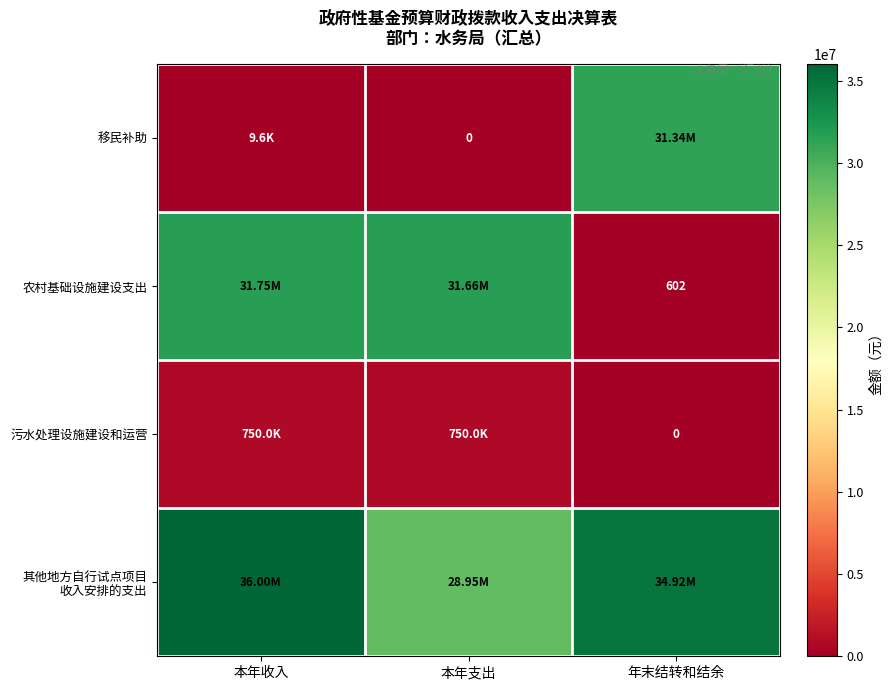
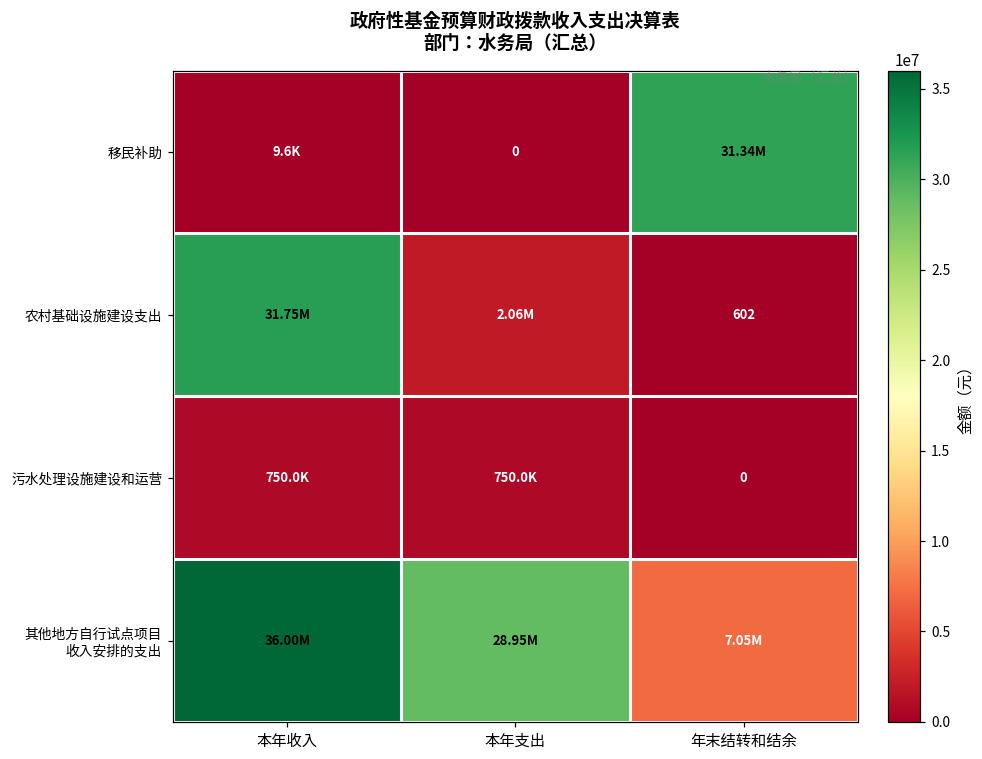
农村基础设施建设支出, 本年支出: 31.66M -> 2.06M
其他地方自行试点项目 收入安排的支出, 年末结转和结余: 34.92M -> 7.05M
